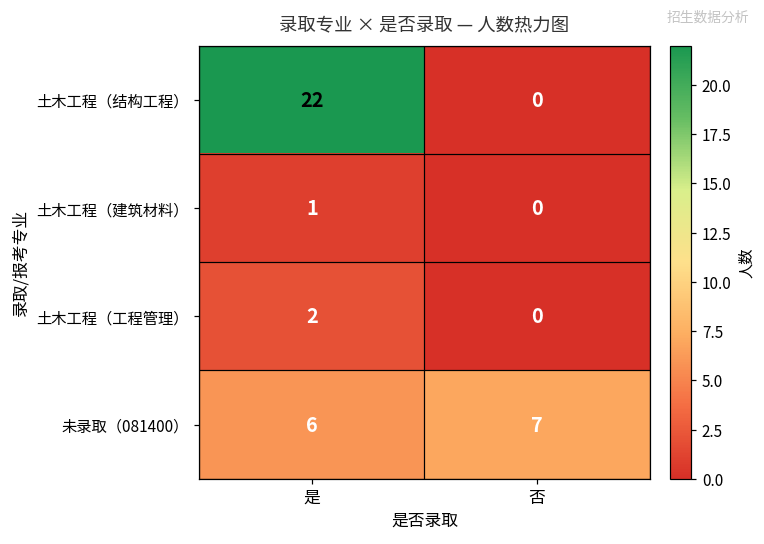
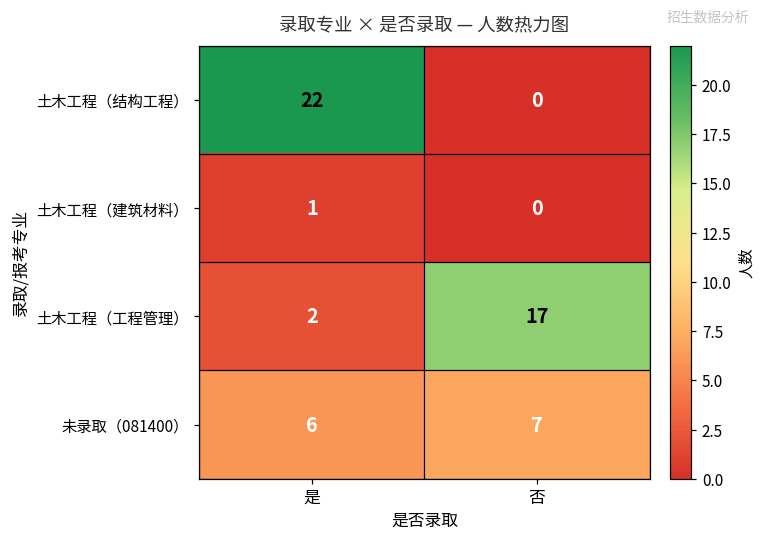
土木工程（工程管理）, 否: 0 -> 17
